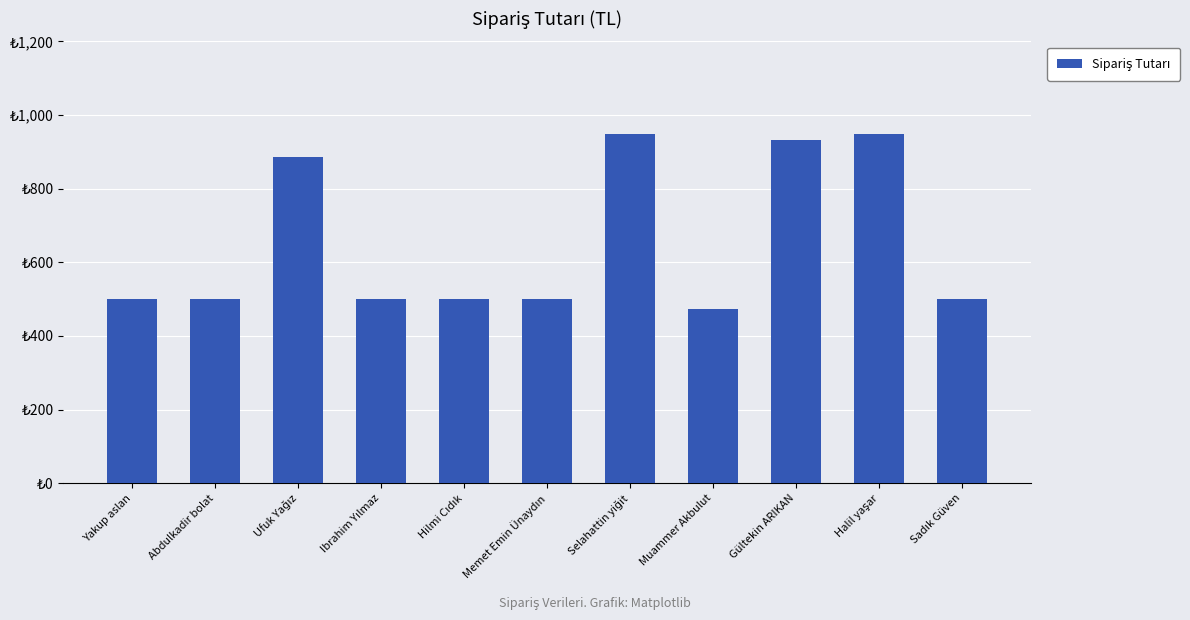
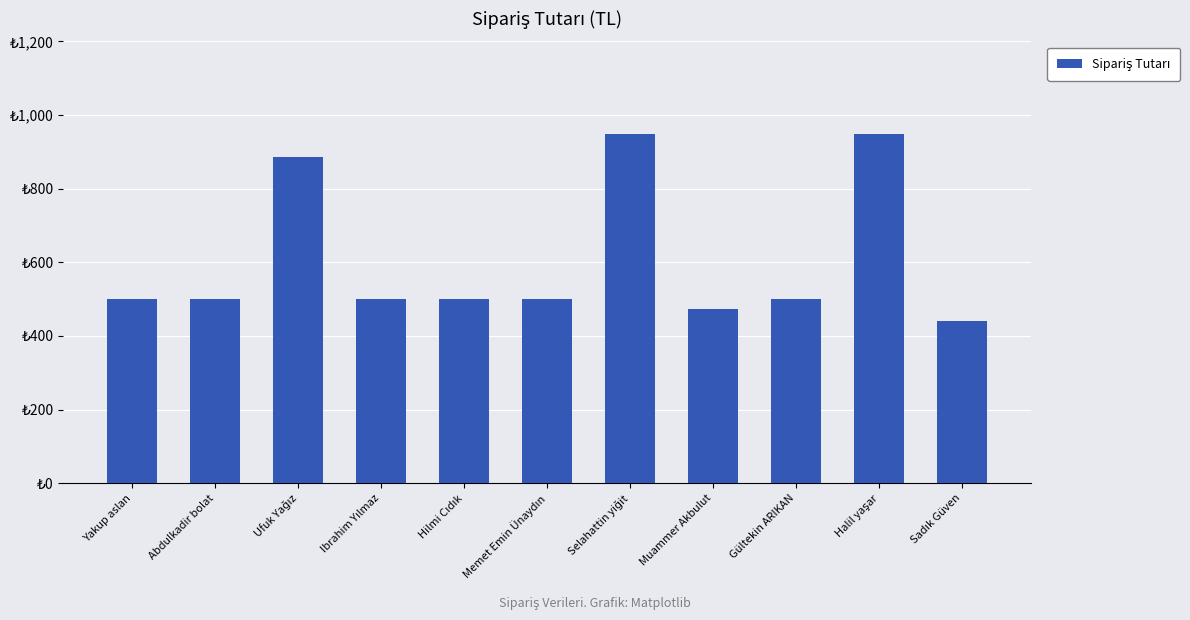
Gültekin ARIKAN: ₺930 -> ₺500
Sadık Güven: ₺500 -> ₺440
